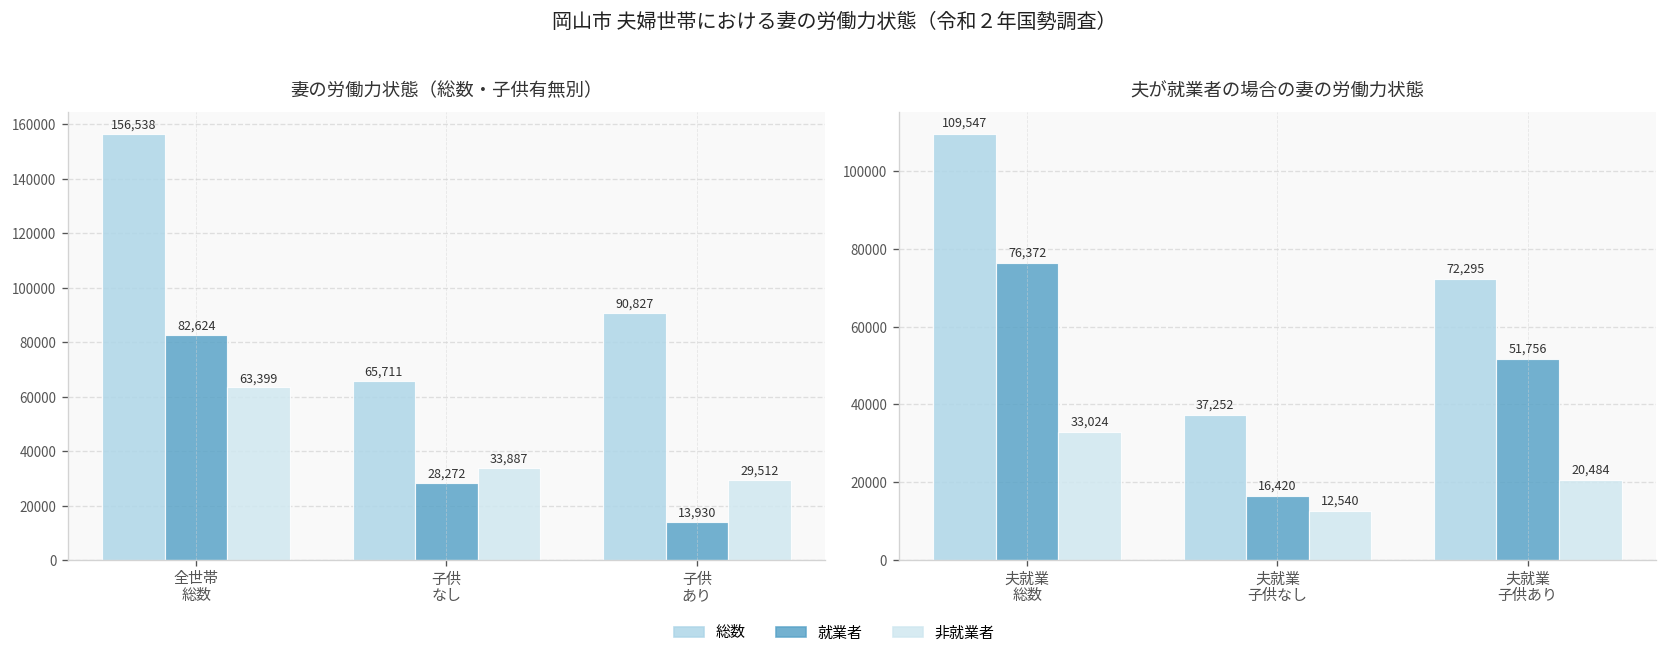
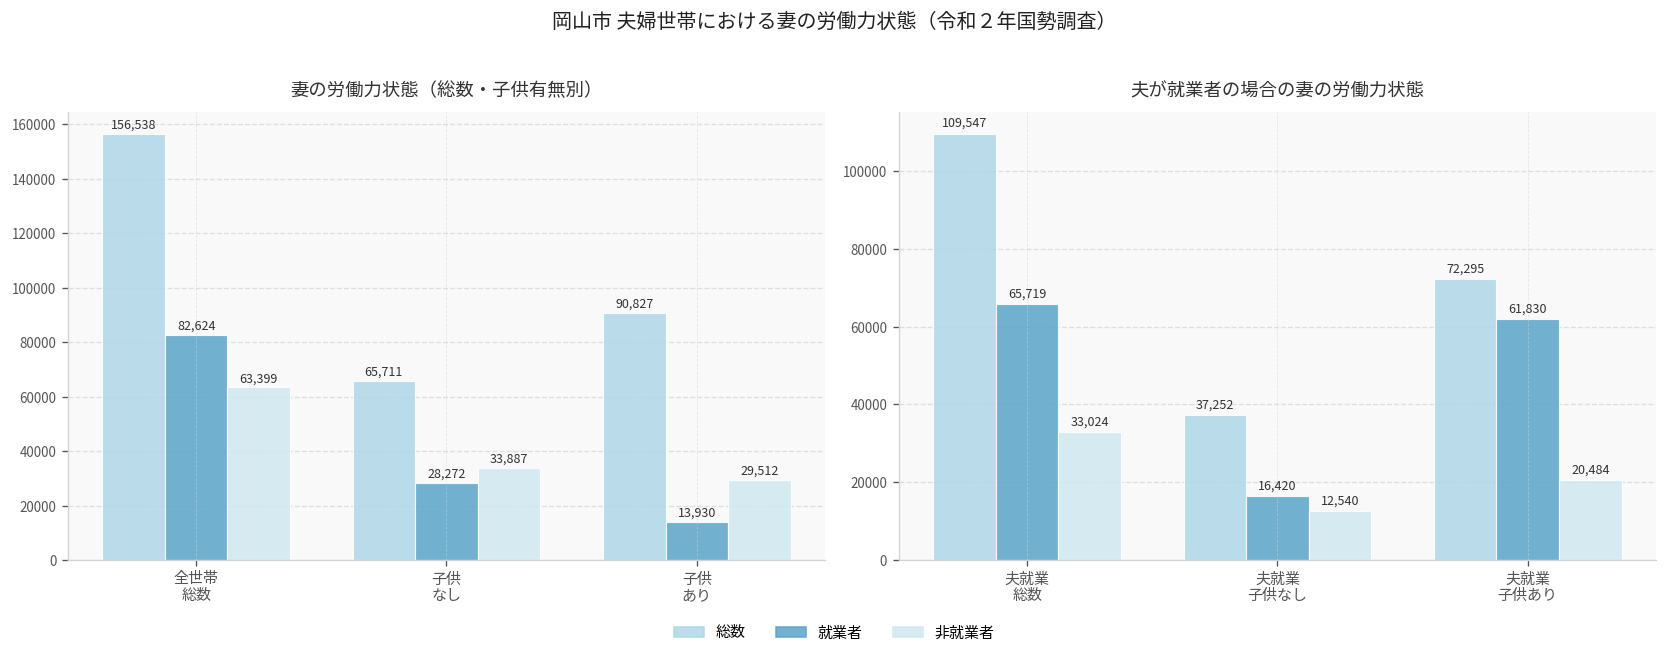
夫が就業者の場合の妻の労働力状態, 就業者, 夫就業 総数: 76,372 -> 65,719
夫が就業者の場合の妻の労働力状態, 就業者, 夫就業 子供あり: 51,756 -> 61,830
